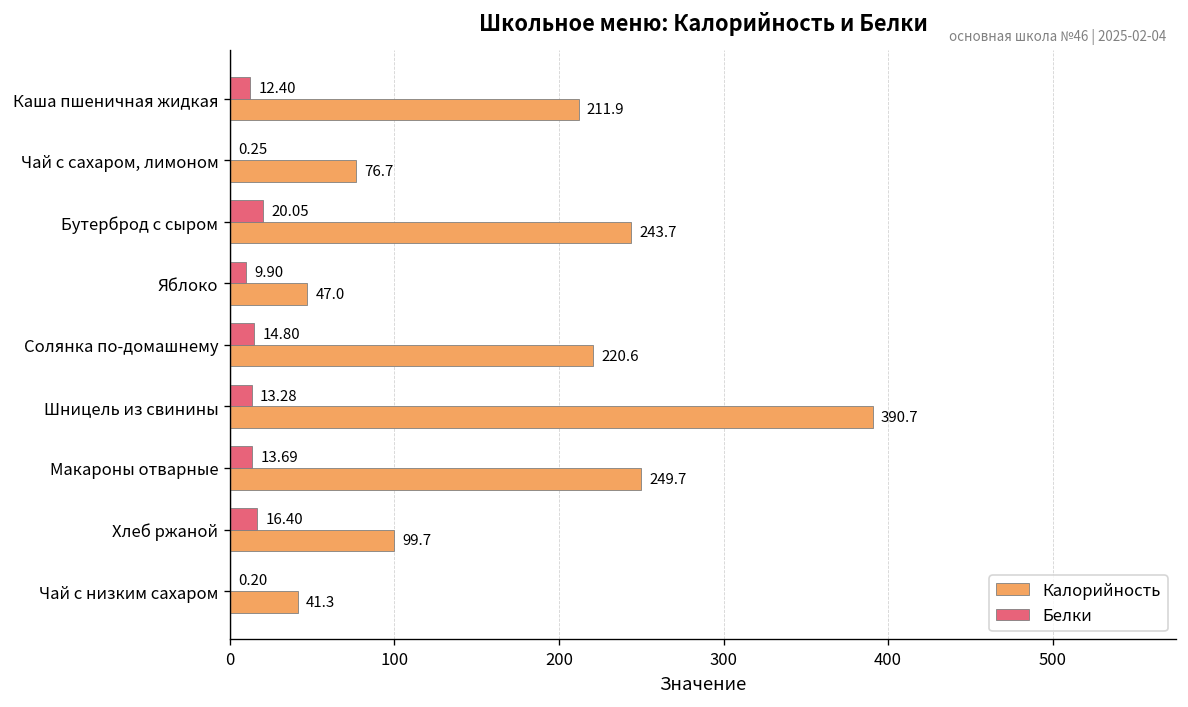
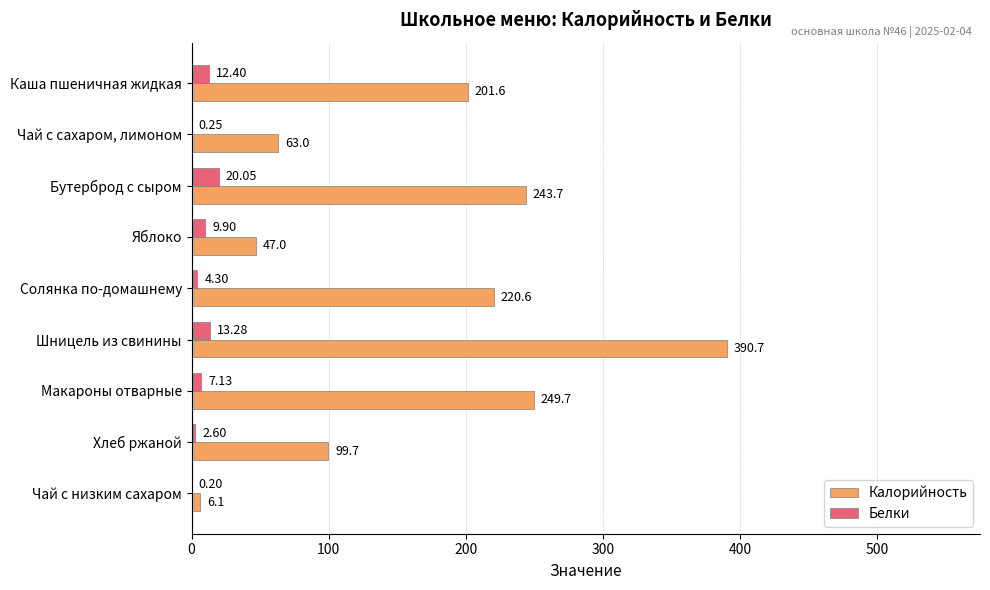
Калорийность, Каша пшеничная жидкая: 211.9 -> 201.6
Калорийность, Чай с сахаром, лимоном: 76.7 -> 63.0
Белки, Солянка по-домашнему: 14.80 -> 4.30
Белки, Макароны отварные: 13.69 -> 7.13
Белки, Хлеб ржаной: 16.40 -> 2.60
Калорийность, Чай с низким сахаром: 41.3 -> 6.1
